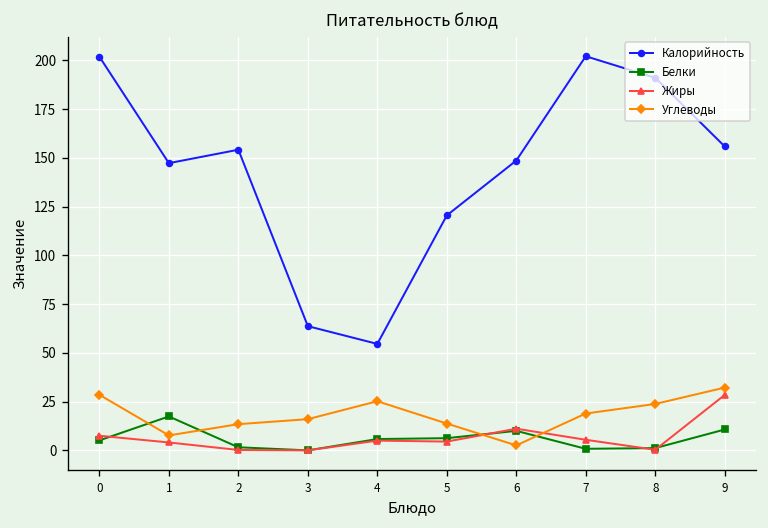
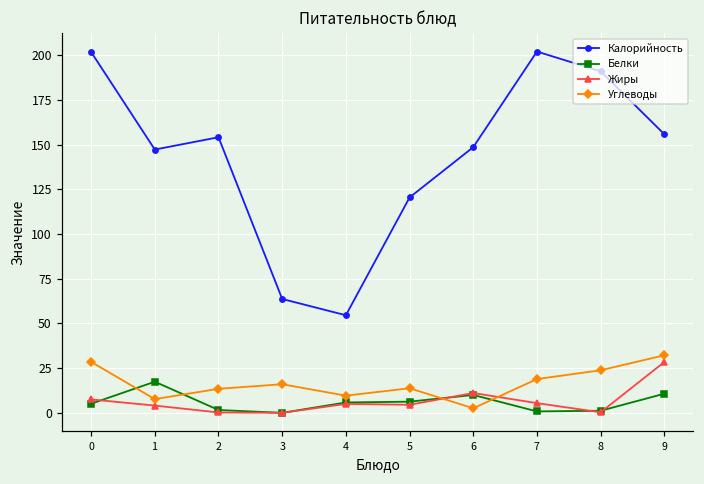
Углеводы, 4: 25 -> 10
